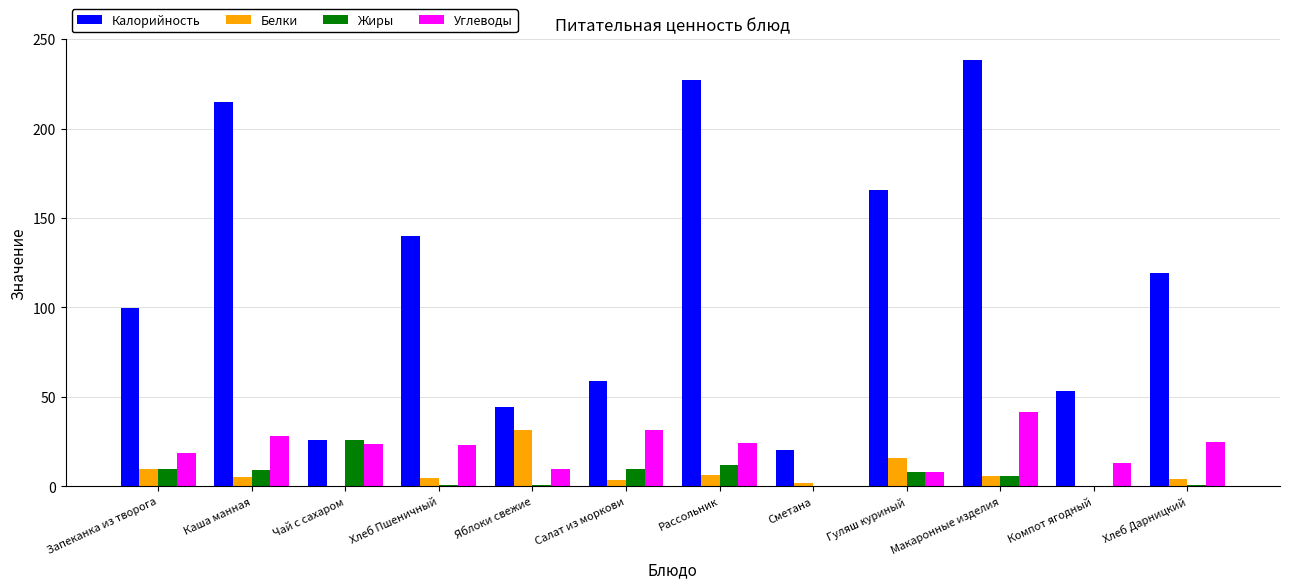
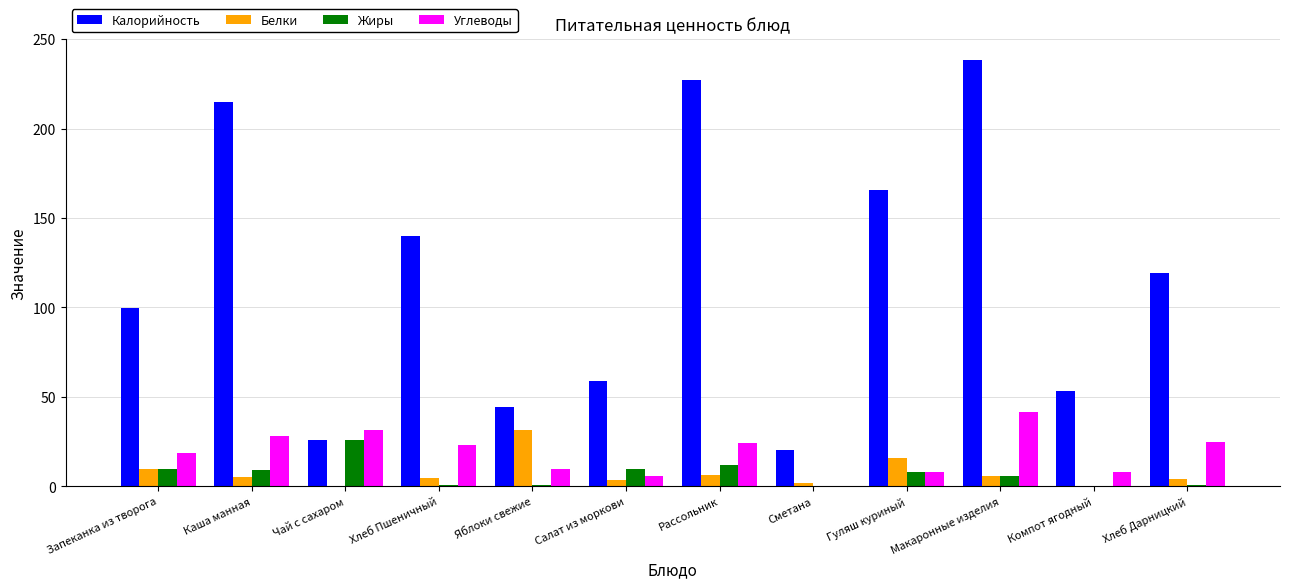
Углеводы, Чай с сахаром: 24 -> 32
Углеводы, Салат из моркови: 32 -> 6
Углеводы, Компот ягодный: 13 -> 8
